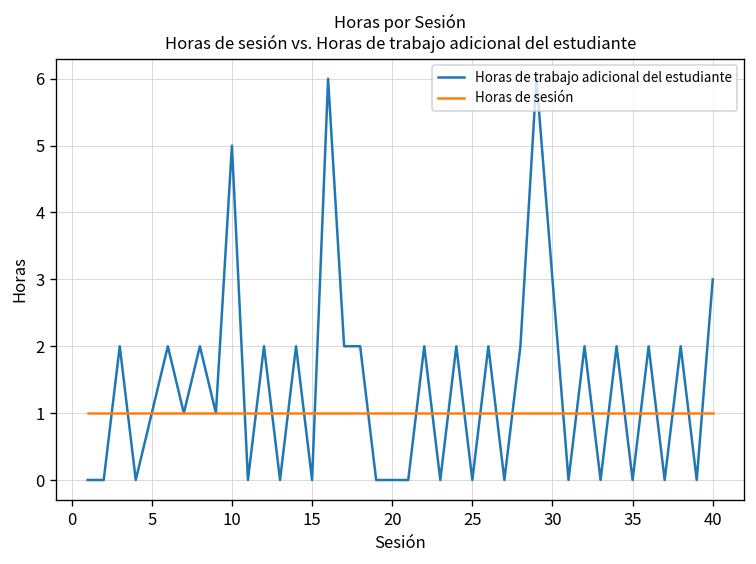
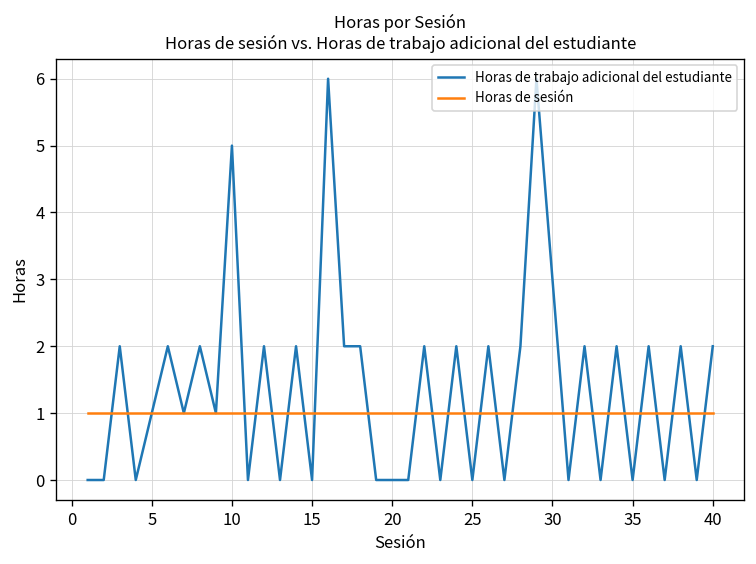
Horas de trabajo adicional del estudiante, 40: 3 -> 2
